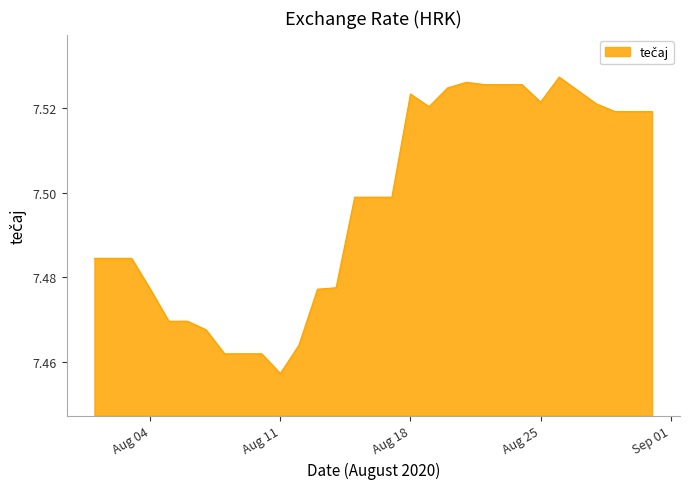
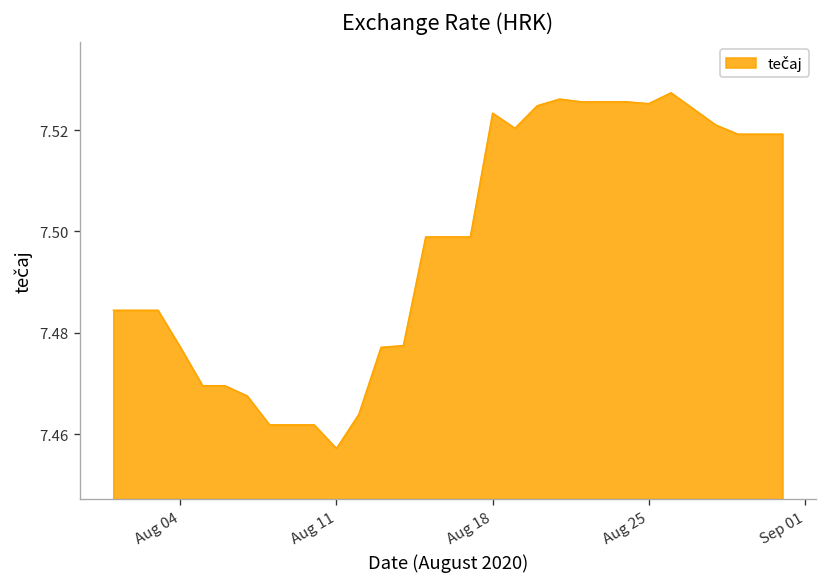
Aug 25: 7.521 -> 7.525
